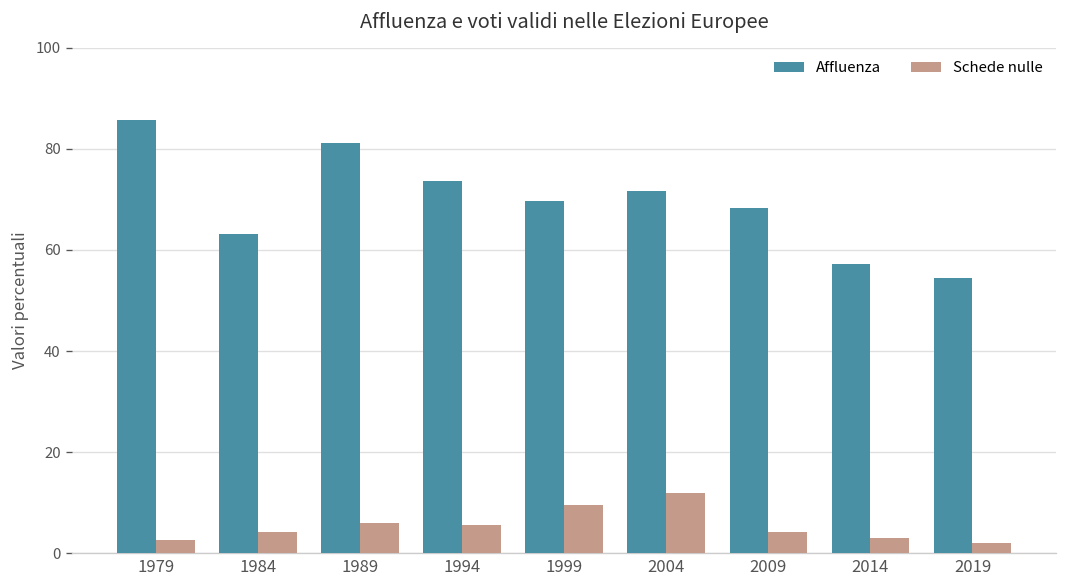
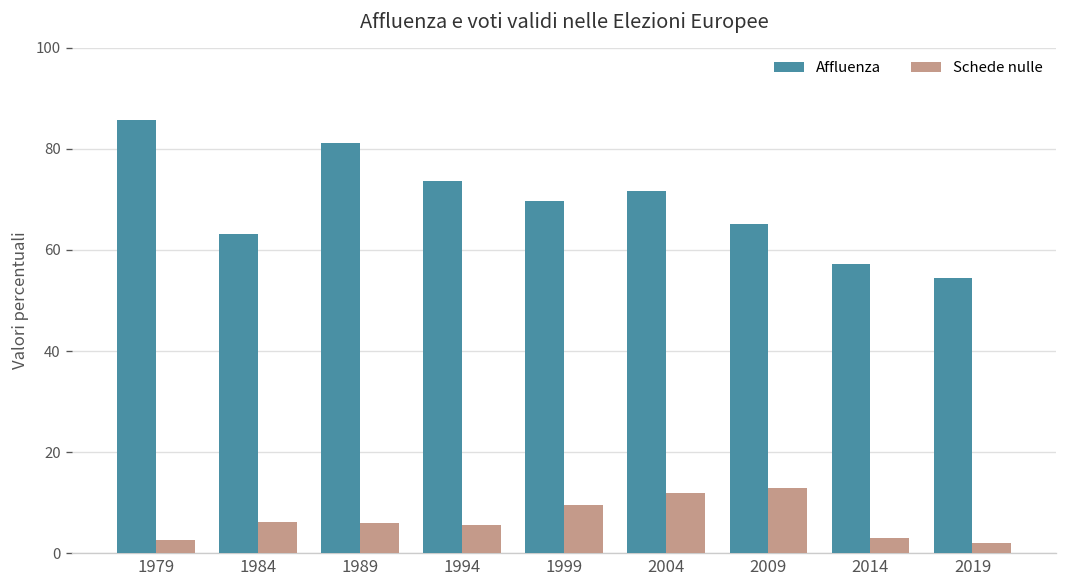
Schede nulle, 1984: 4 -> 6
Affluenza, 2009: 68 -> 65
Schede nulle, 2009: 4 -> 13
